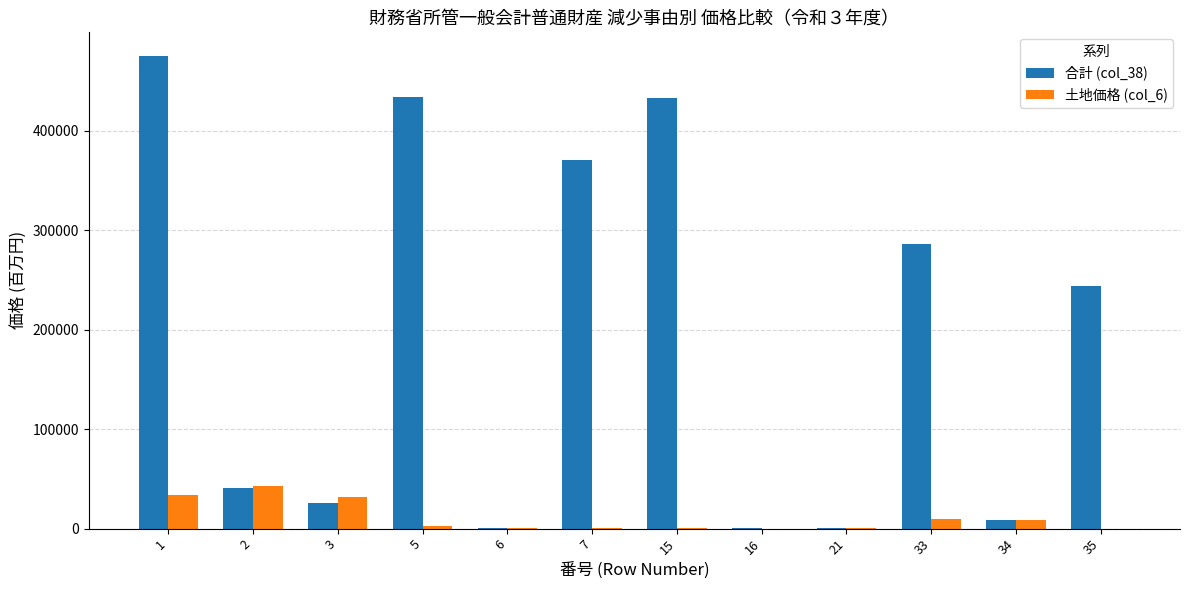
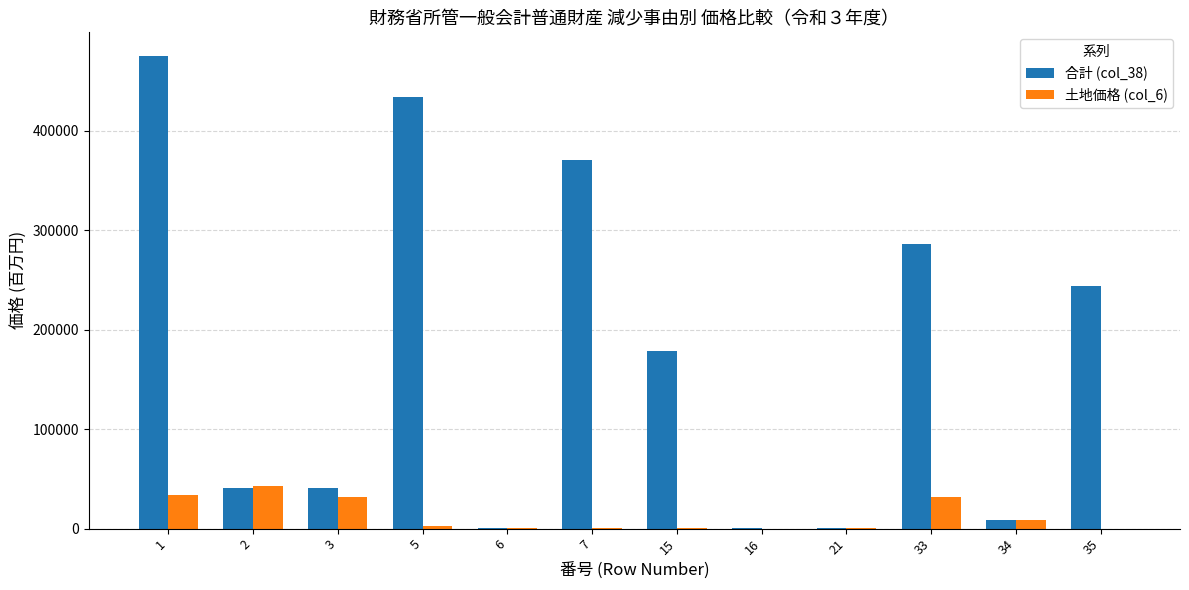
合計 (col_38), 3: 30000 -> 40000
合計 (col_38), 15: 430000 -> 180000
土地価格 (col_6), 33: 10000 -> 30000
